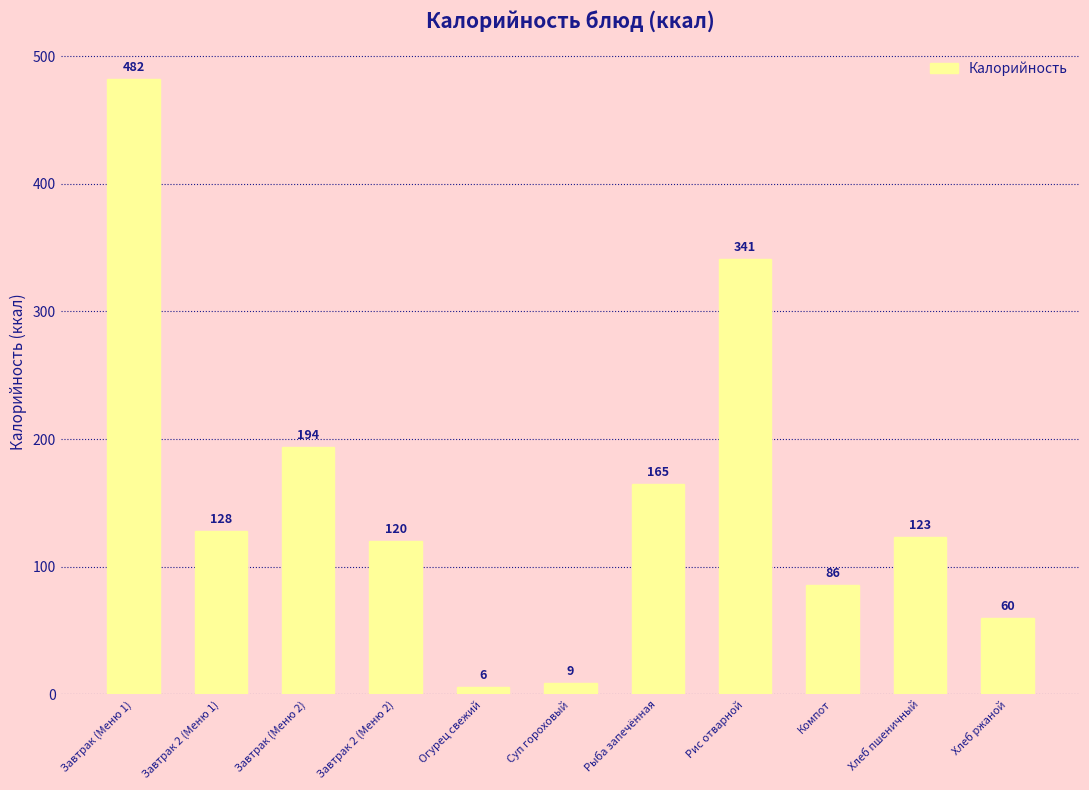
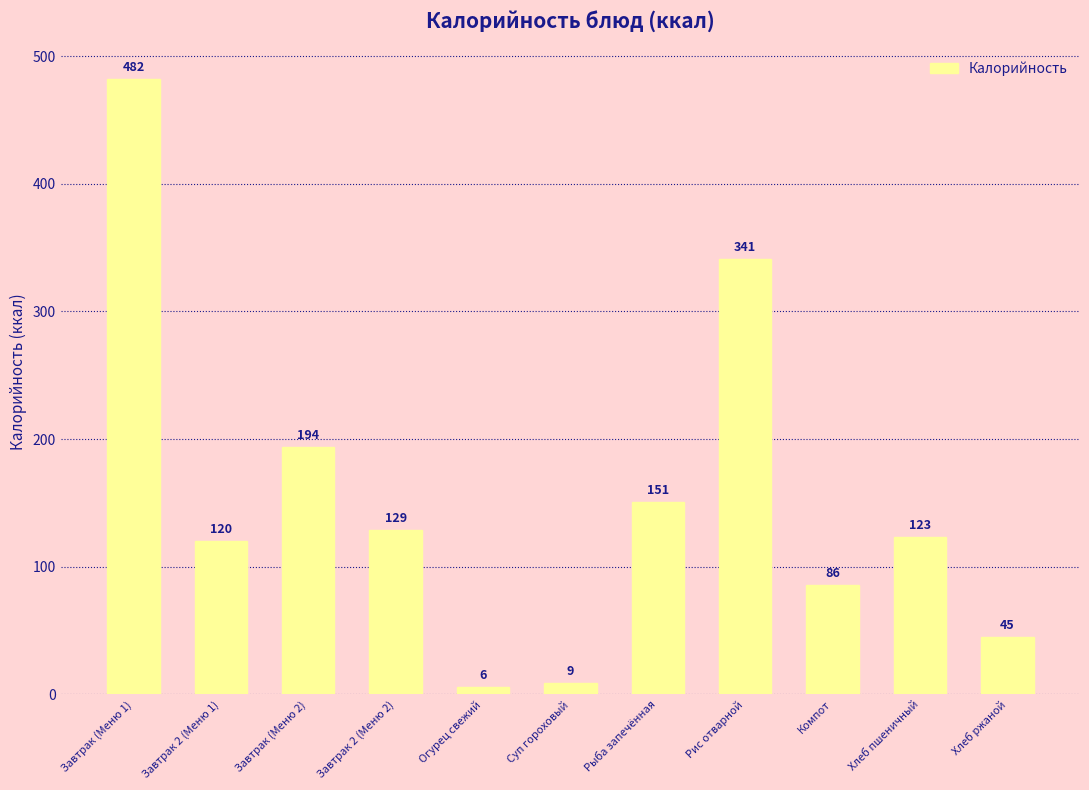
Завтрак 2 (Меню 1): 128 -> 120
Завтрак 2 (Меню 2): 120 -> 129
Рыба запечённая: 165 -> 151
Хлеб ржаной: 60 -> 45
